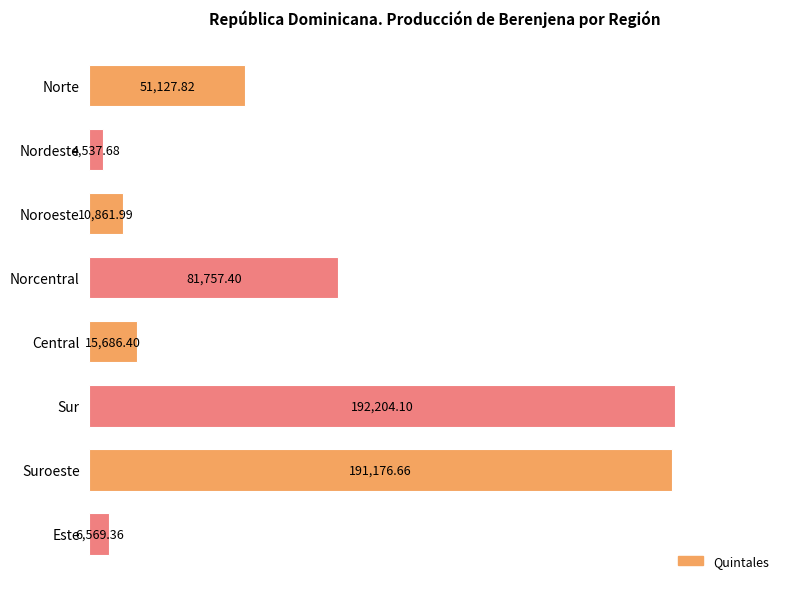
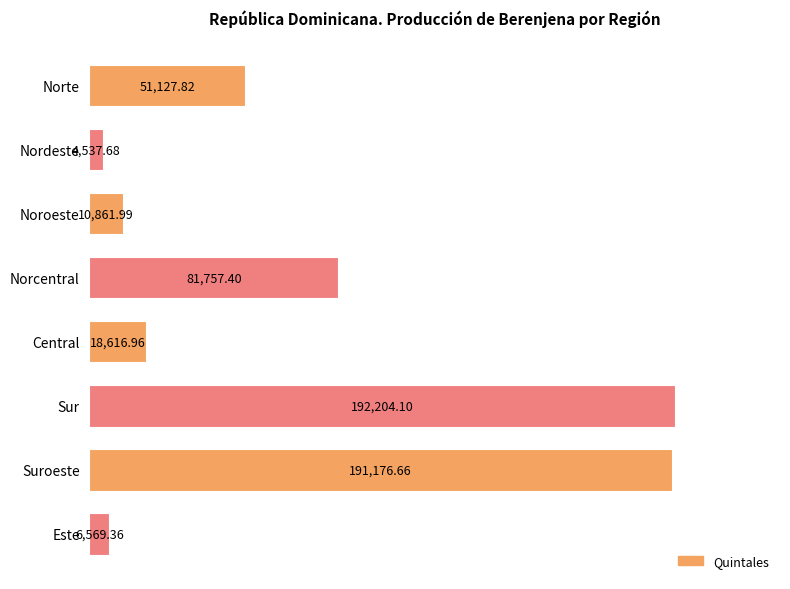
Central: 15,686.40 -> 18,616.96
